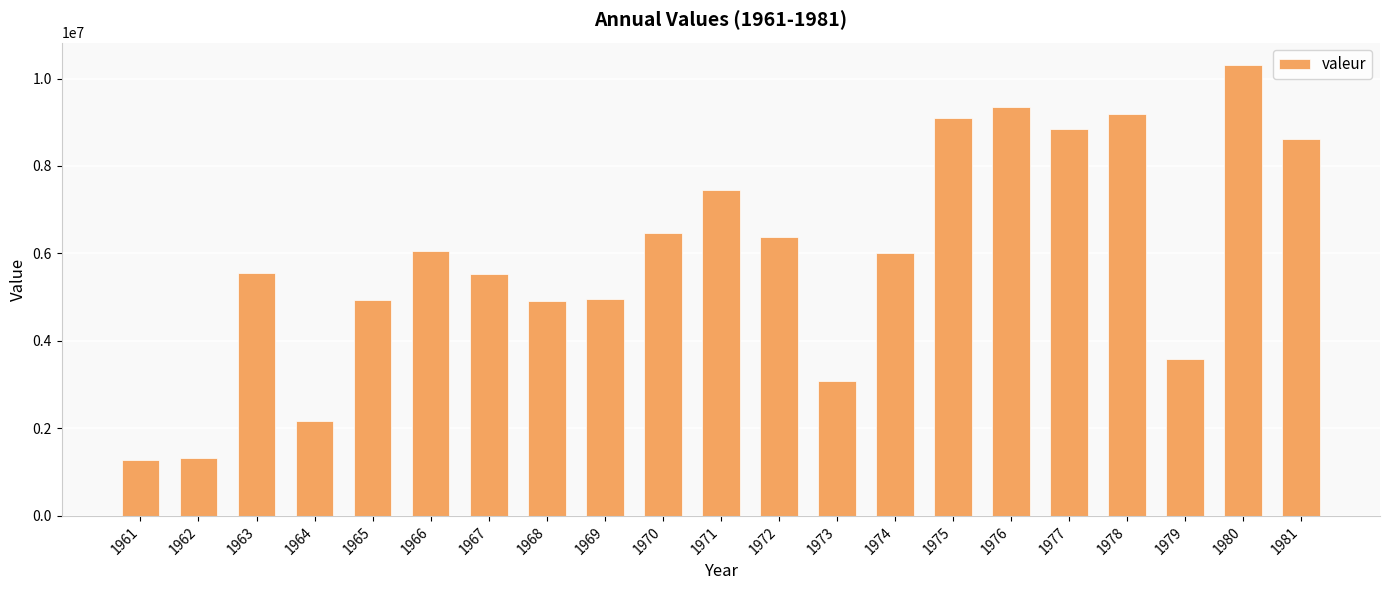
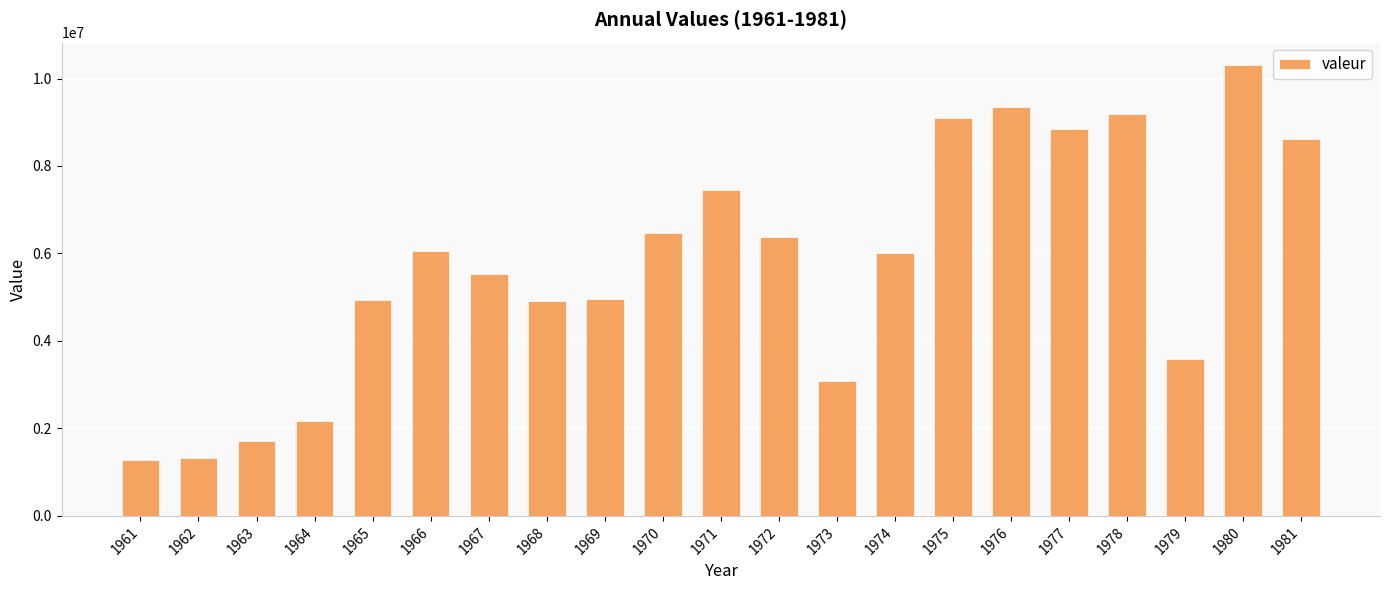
1963: 5500000 -> 1700000
